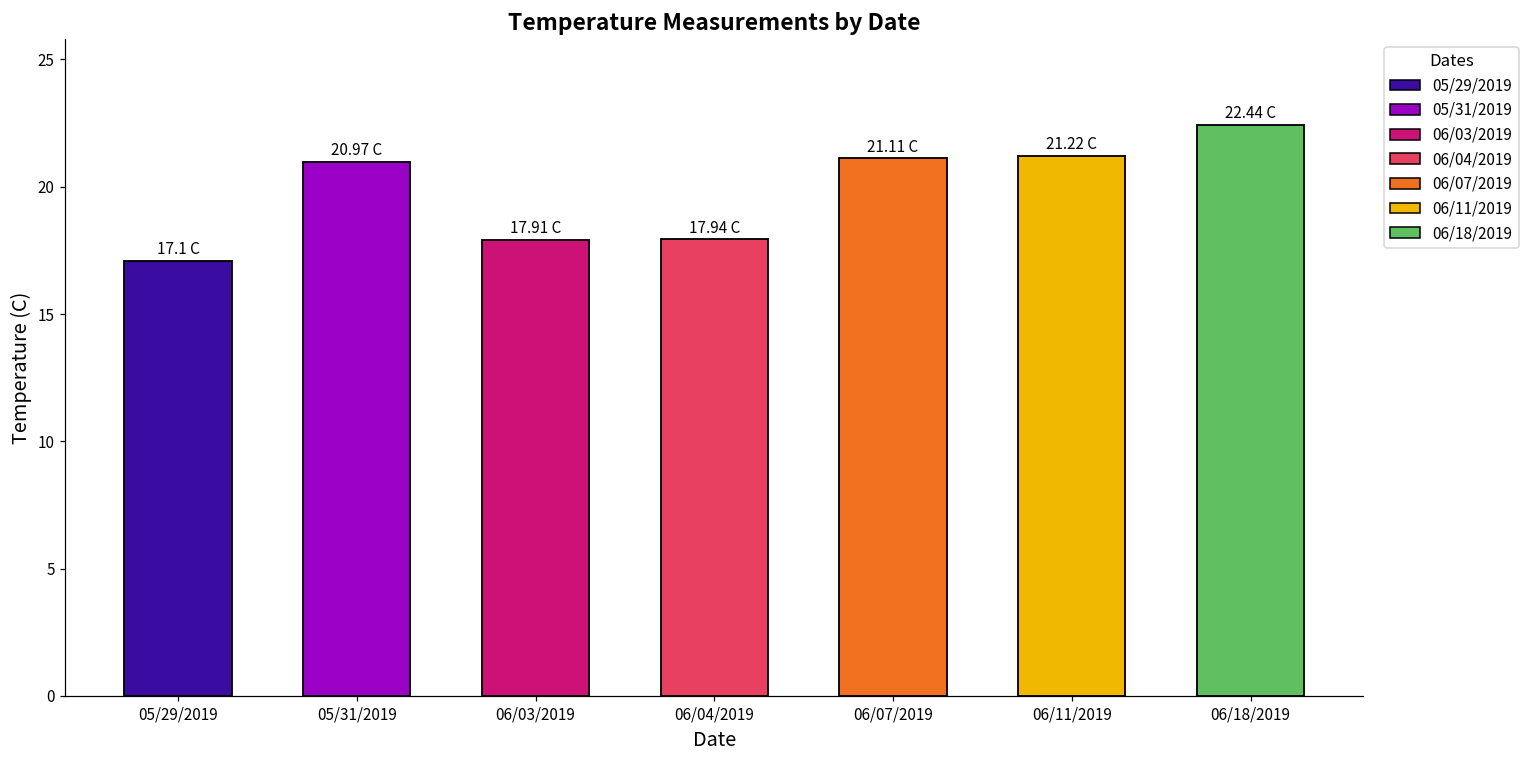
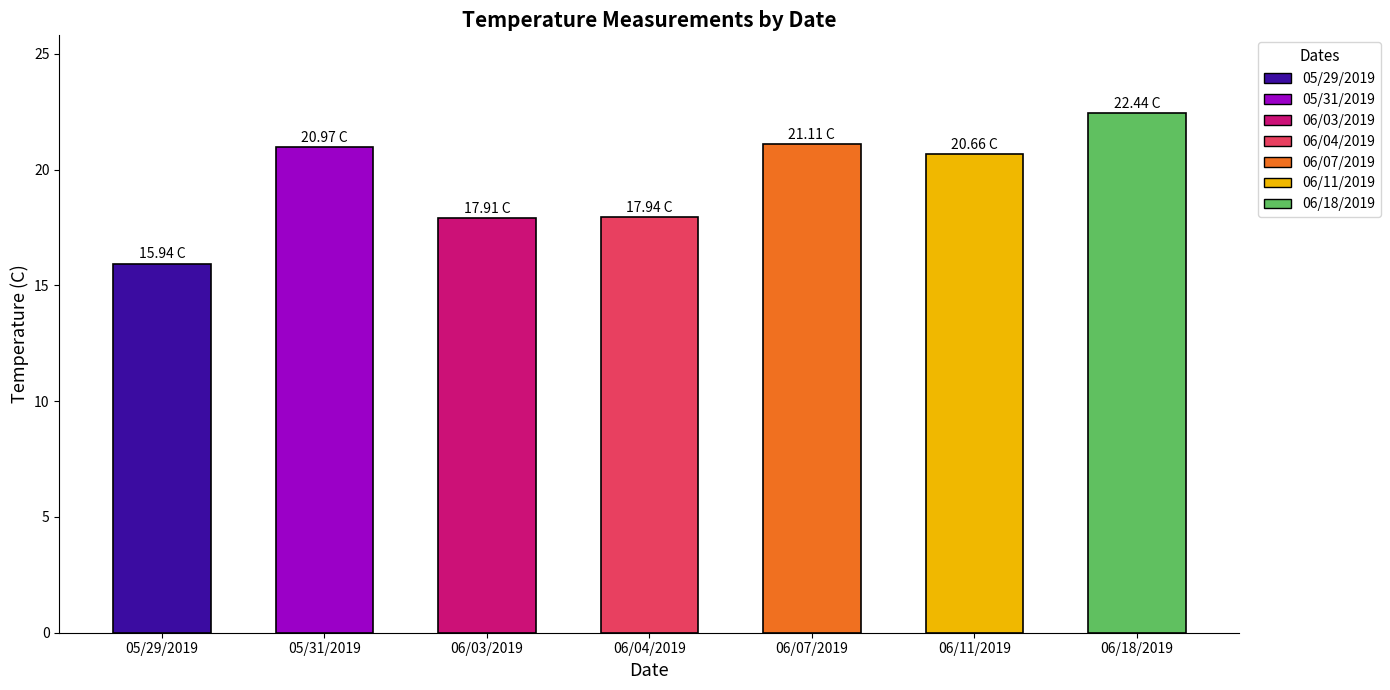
05/29/2019: 17.1 -> 15.94
06/11/2019: 21.22 -> 20.66
